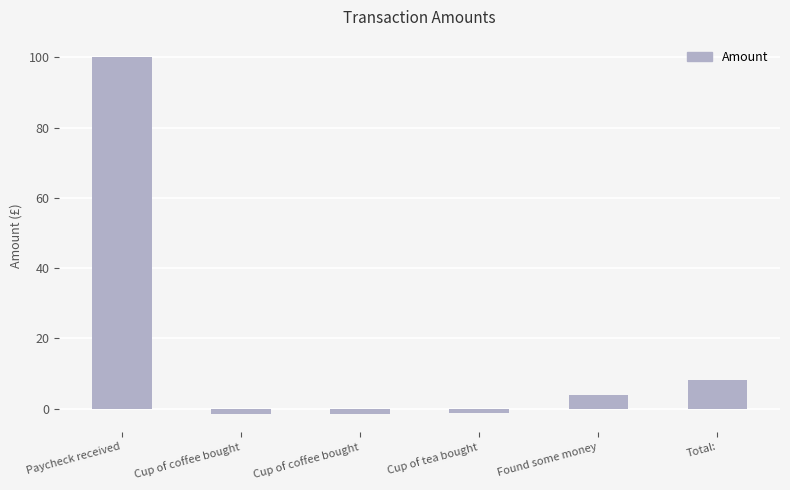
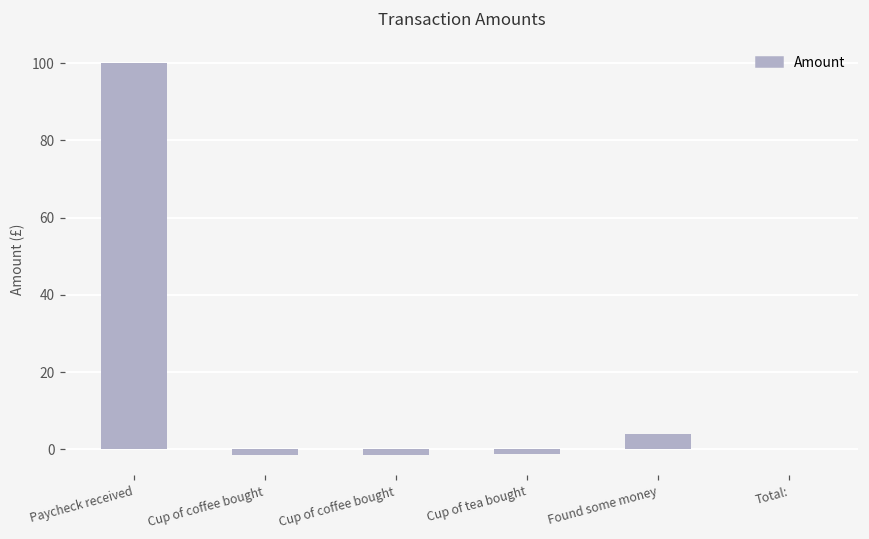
Total:: 8 -> 0
